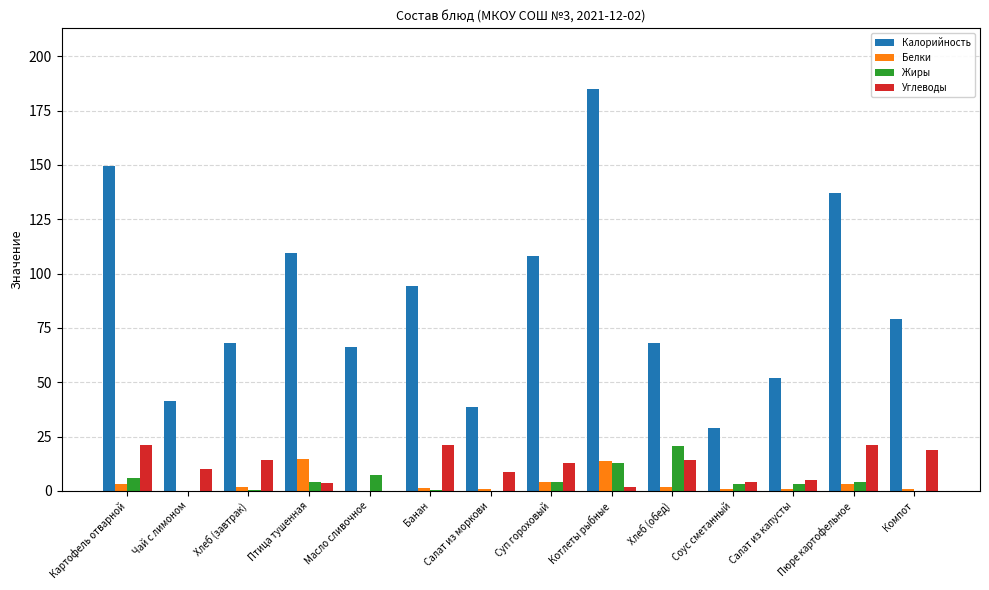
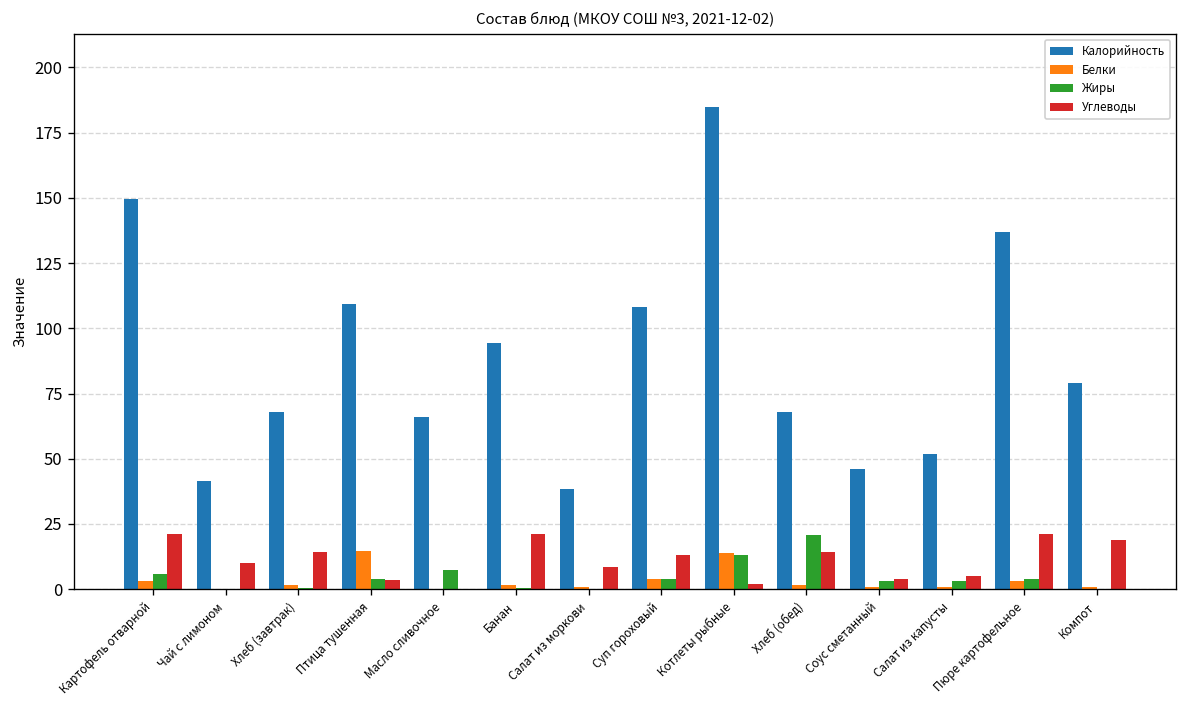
Калорийность, Соус сметанный: 29 -> 46
